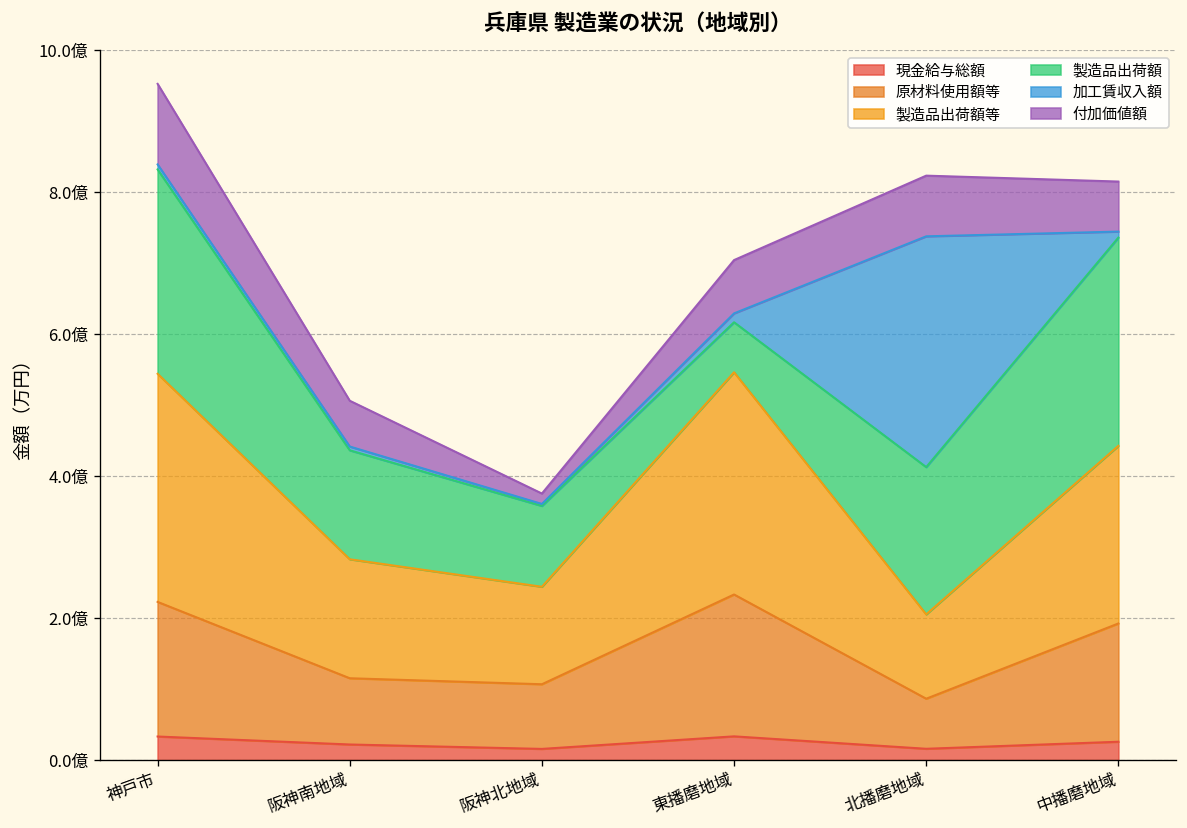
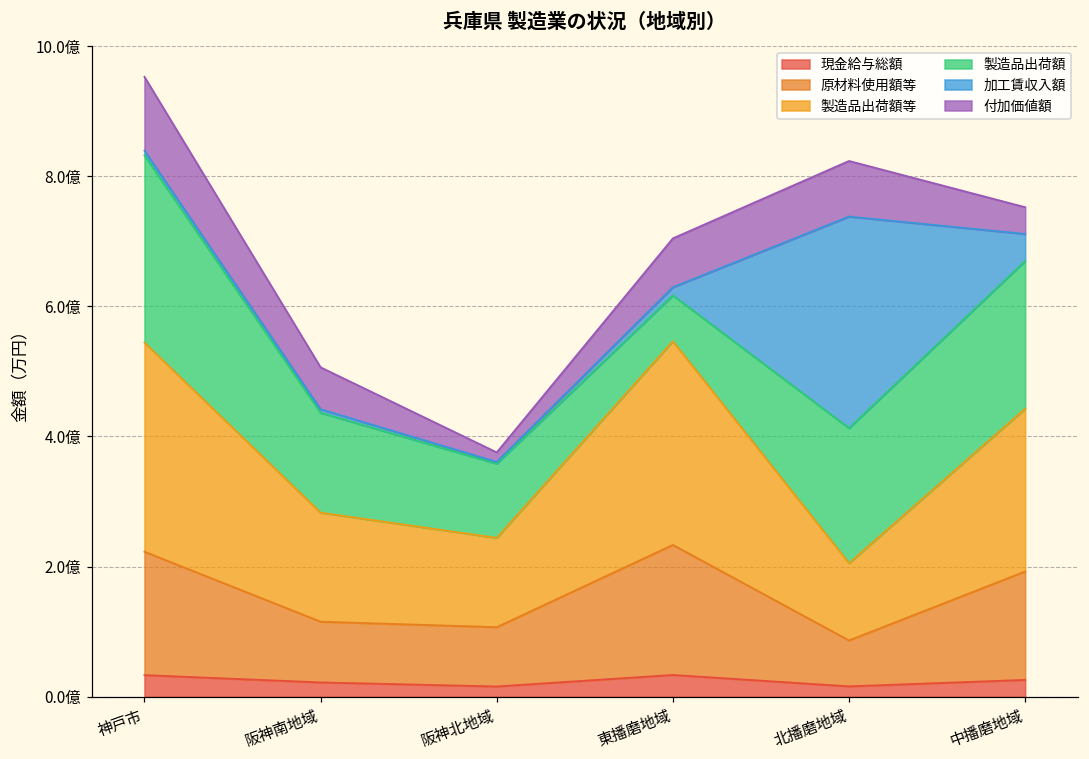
製造品出荷額, 中播磨地域: 2.9億 -> 2.3億
加工賃収入額, 中播磨地域: 0.1億 -> 0.4億
付加価値額, 中播磨地域: 0.7億 -> 0.4億
